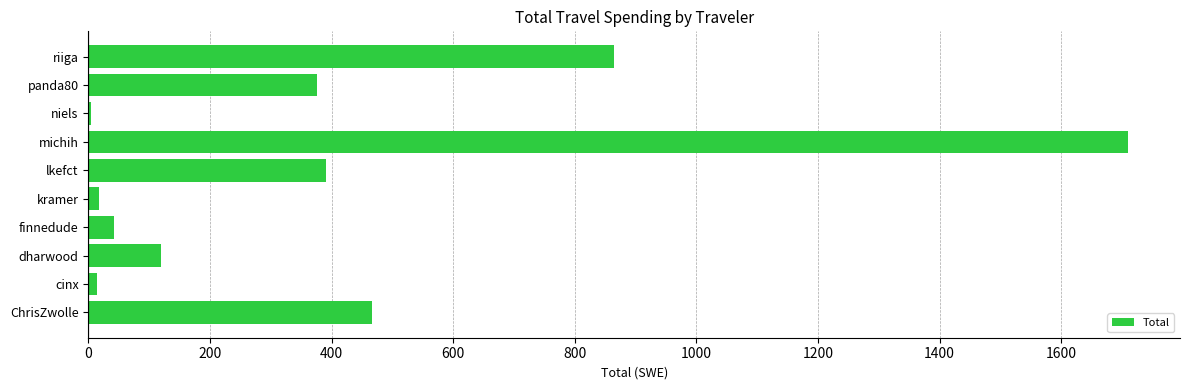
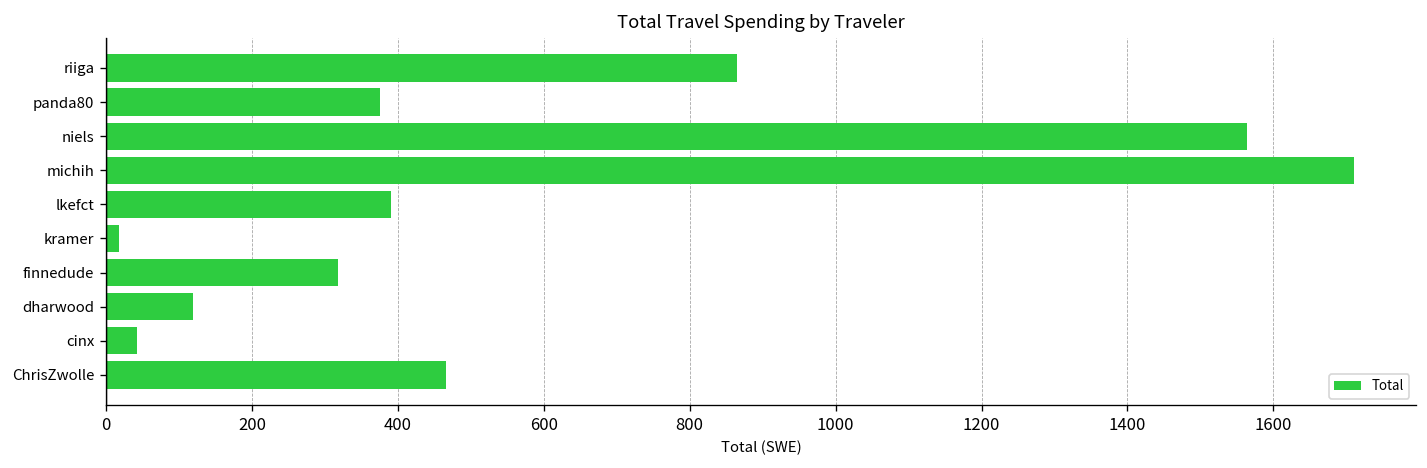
niels: 0 -> 1560
finnedude: 40 -> 320
cinx: 10 -> 40
